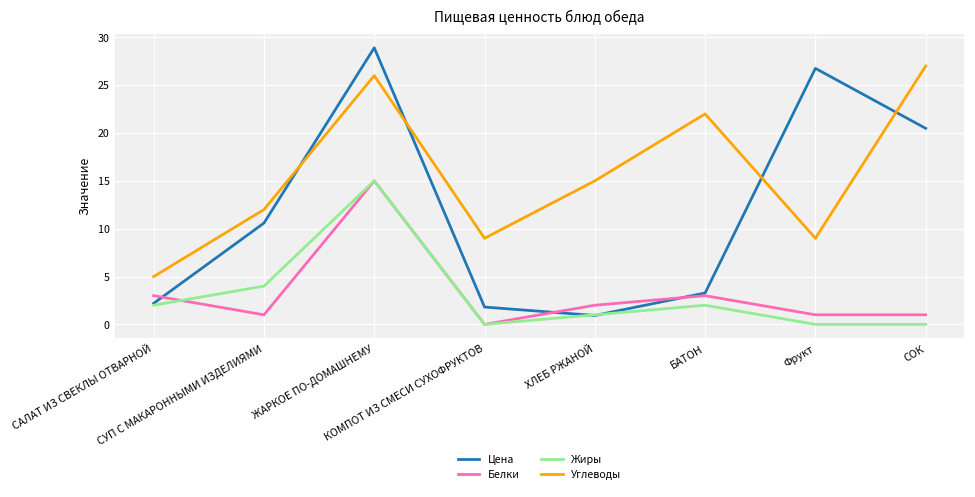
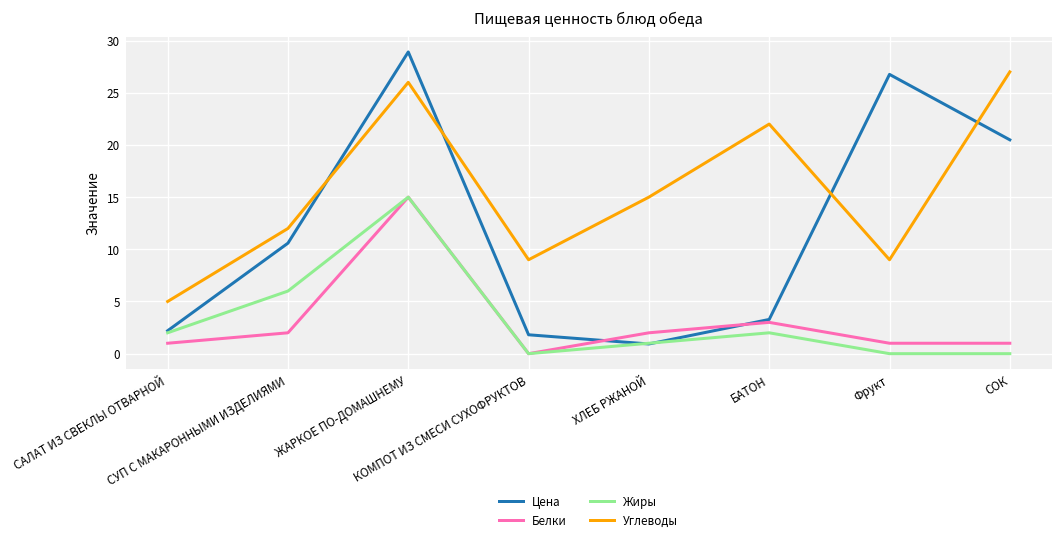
Белки, САЛАТ ИЗ СВЕКЛЫ ОТВАРНОЙ: 3 -> 1
Белки, СУП С МАКАРОННЫМИ ИЗДЕЛИЯМИ: 1 -> 2
Жиры, СУП С МАКАРОННЫМИ ИЗДЕЛИЯМИ: 4 -> 6
